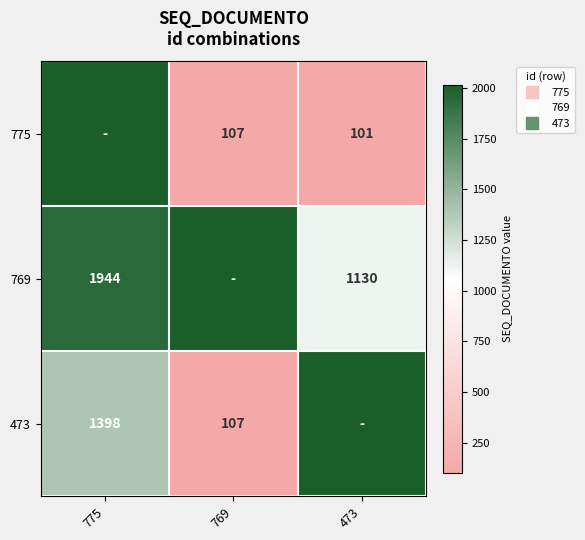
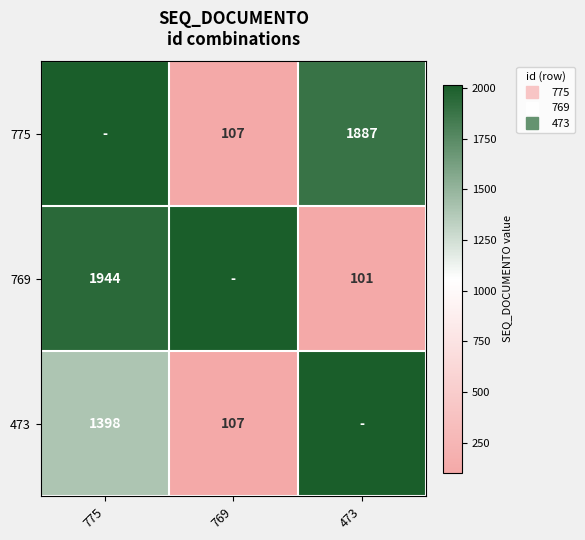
775, 473: 101 -> 1887
769, 473: 1130 -> 101
